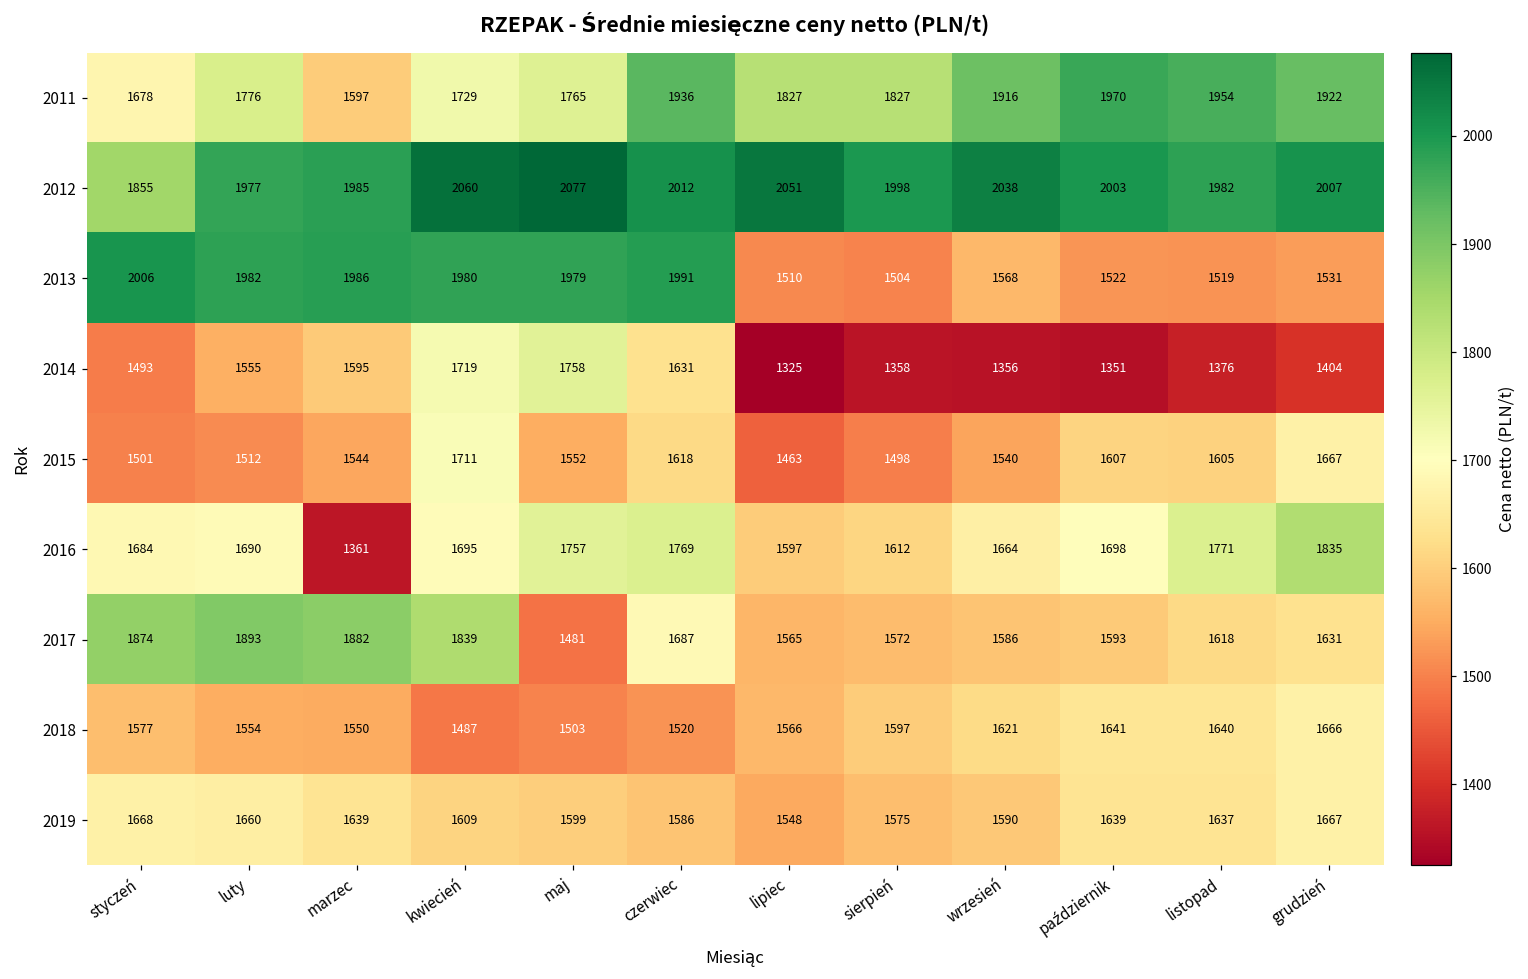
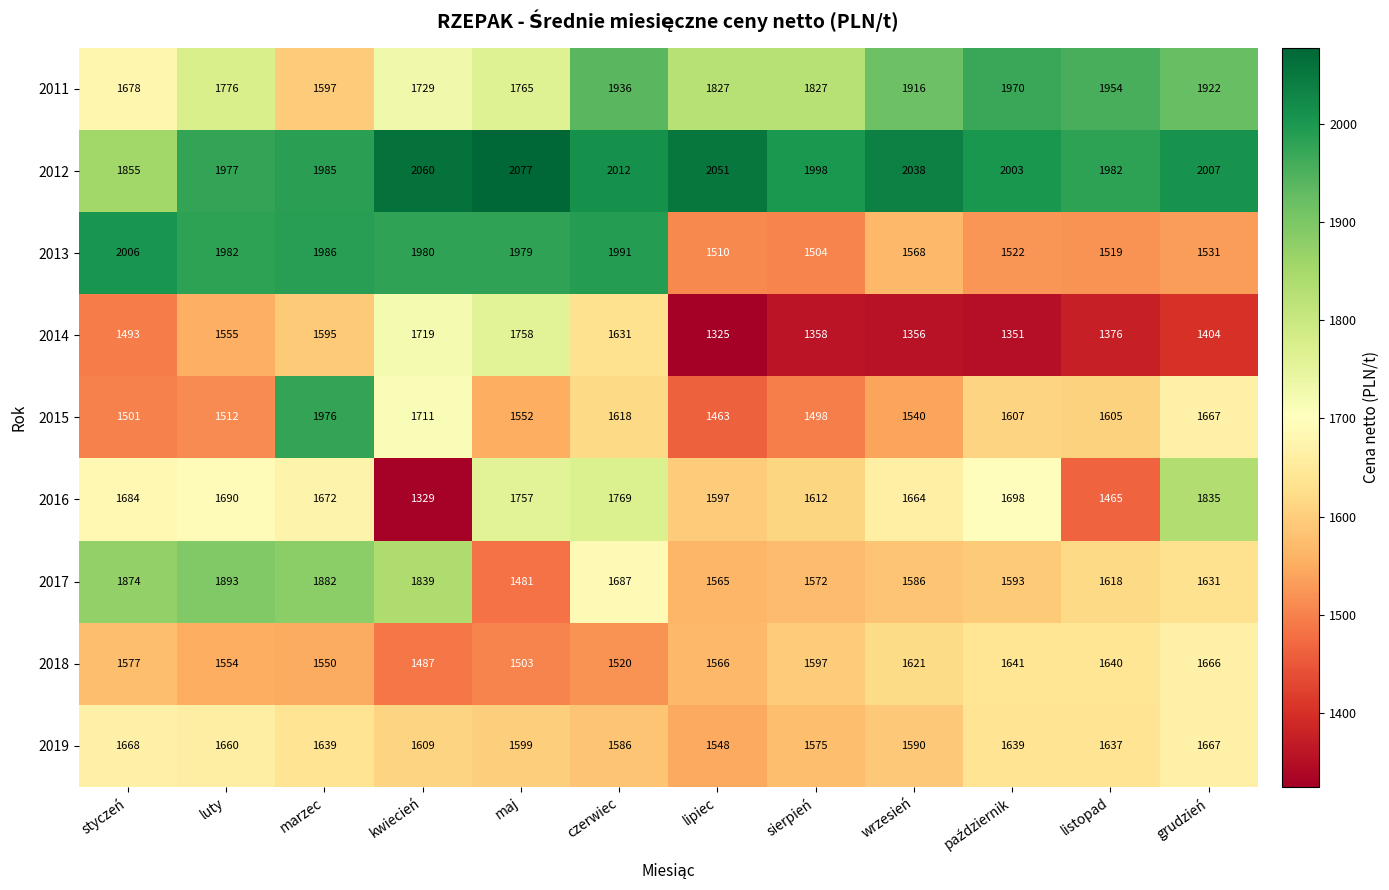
2015, marzec: 1544 -> 1976
2016, marzec: 1361 -> 1672
2016, kwiecień: 1695 -> 1329
2016, listopad: 1771 -> 1465
